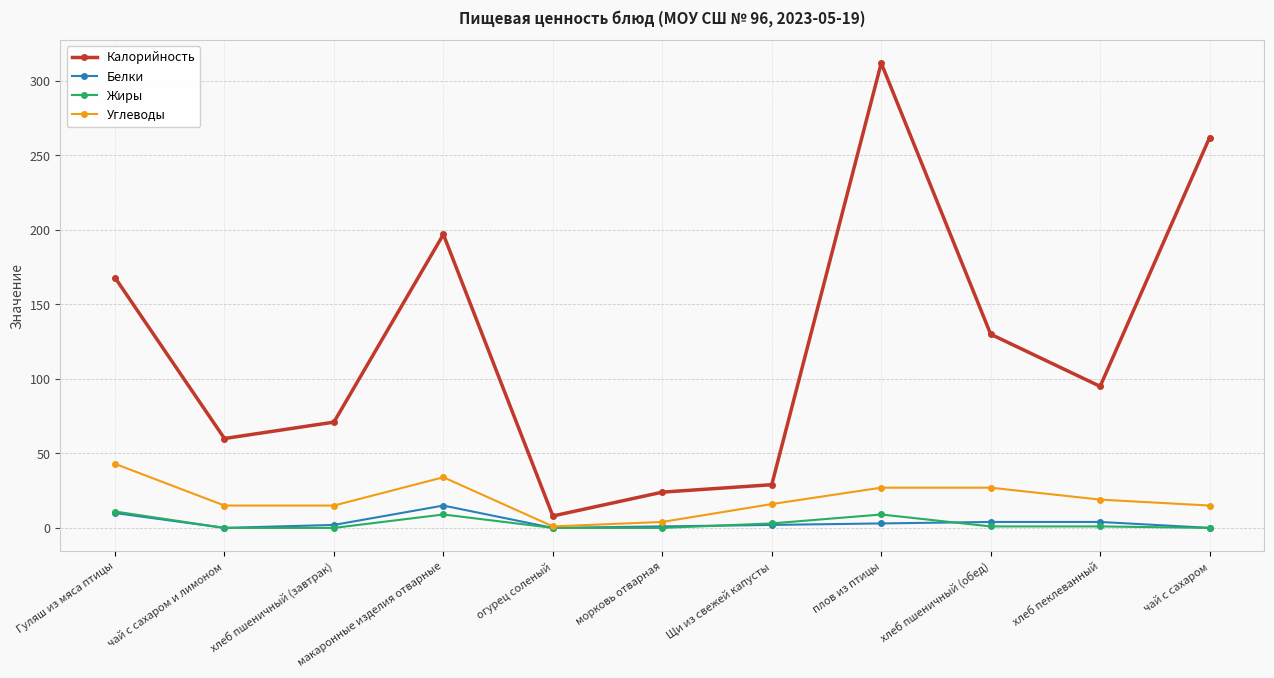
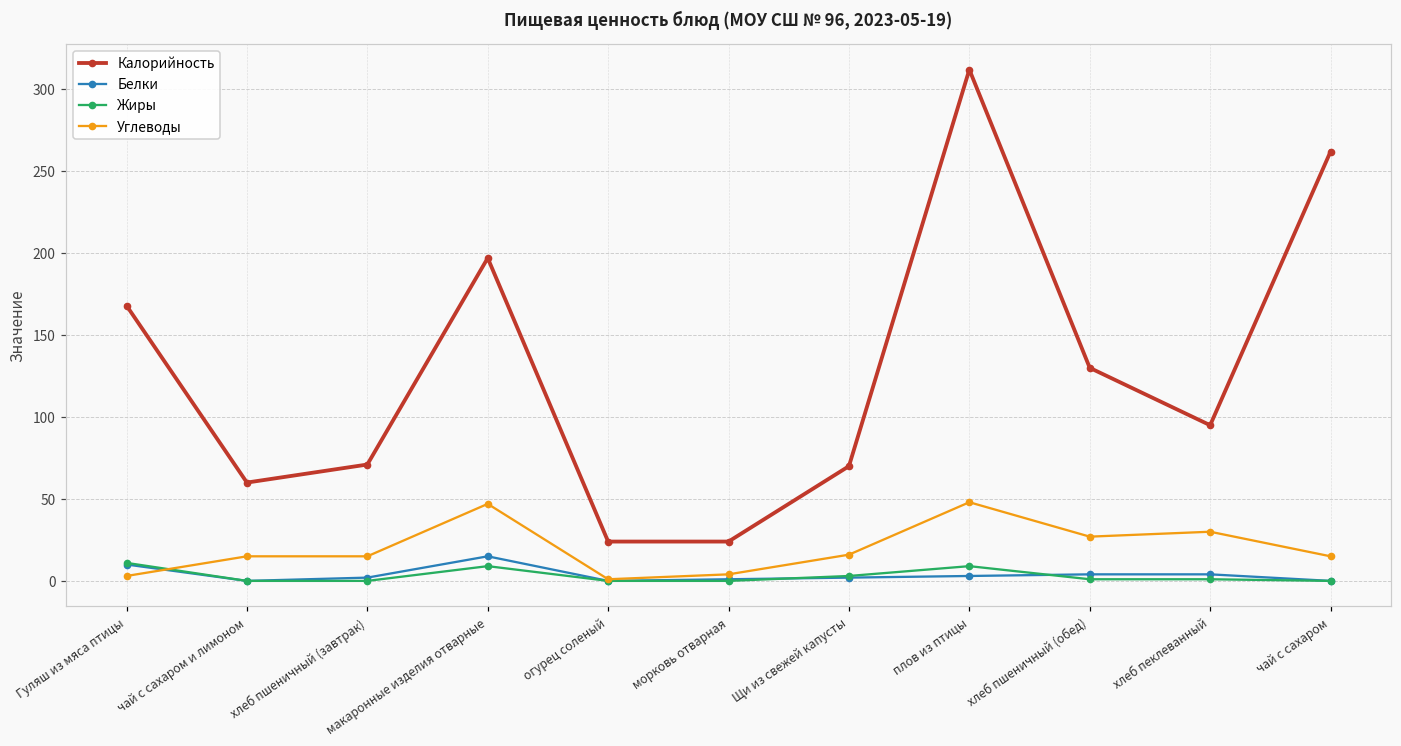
Углеводы, Гуляш из мяса птицы: 43 -> 3
Углеводы, макаронные изделия отварные: 34 -> 47
Калорийность, огурец соленый: 8 -> 24
Калорийность, Щи из свежей капусты: 29 -> 70
Углеводы, плов из птицы: 27 -> 48
Углеводы, хлеб пеклеванный: 19 -> 30
